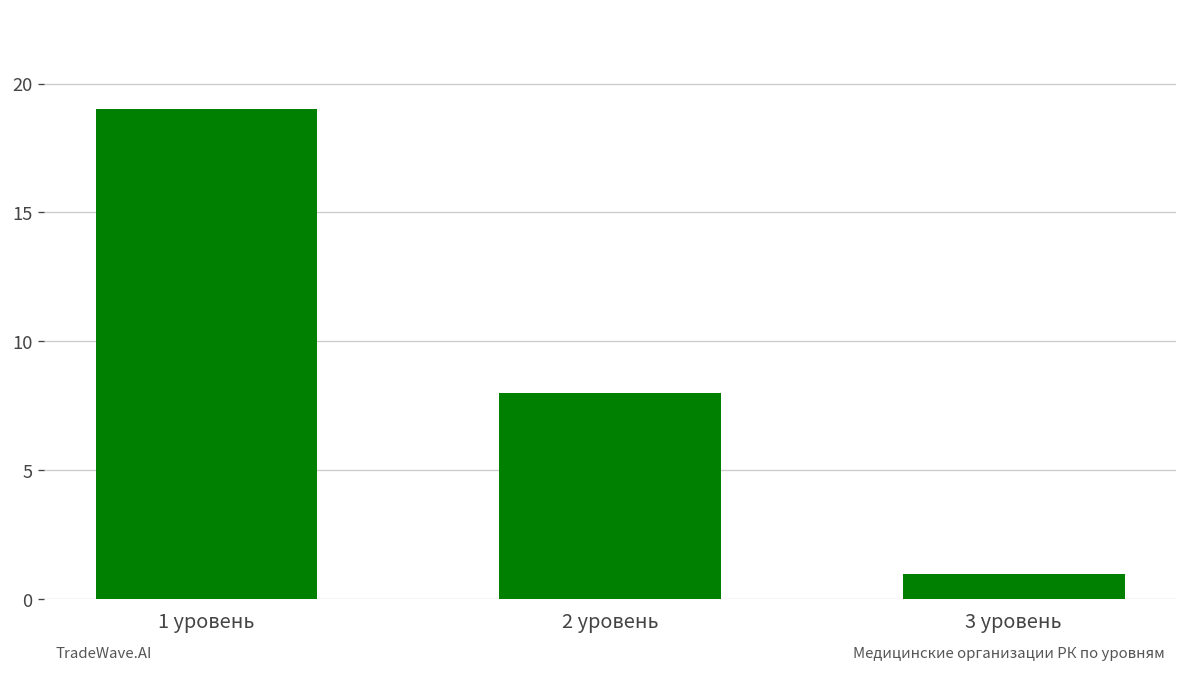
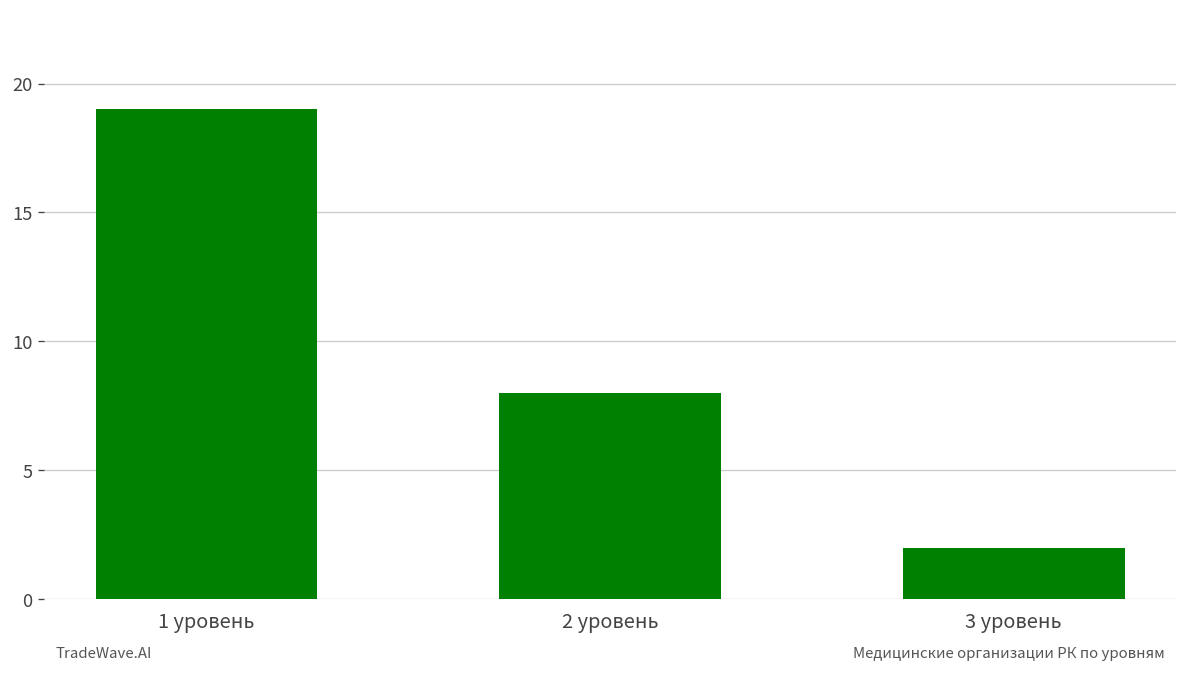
3 уровень: 1 -> 2
